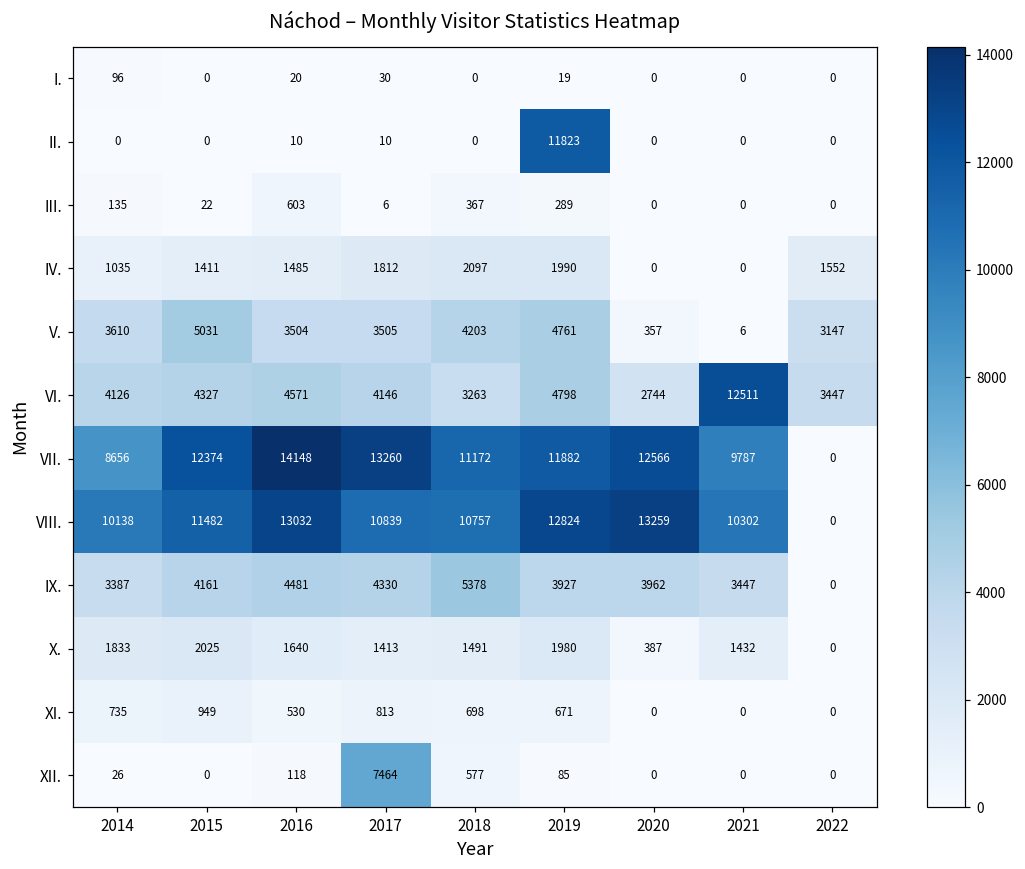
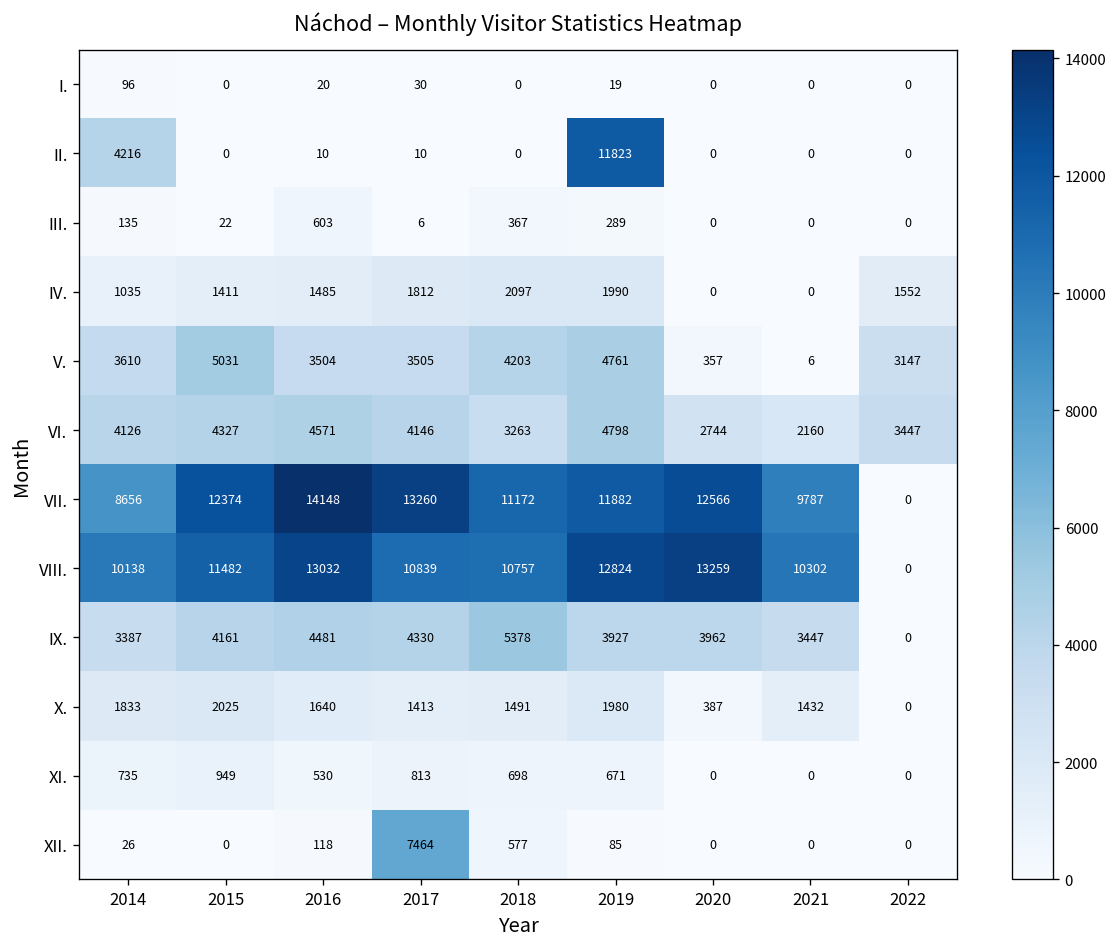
II., 2014: 0 -> 4216
VI., 2021: 12511 -> 2160
